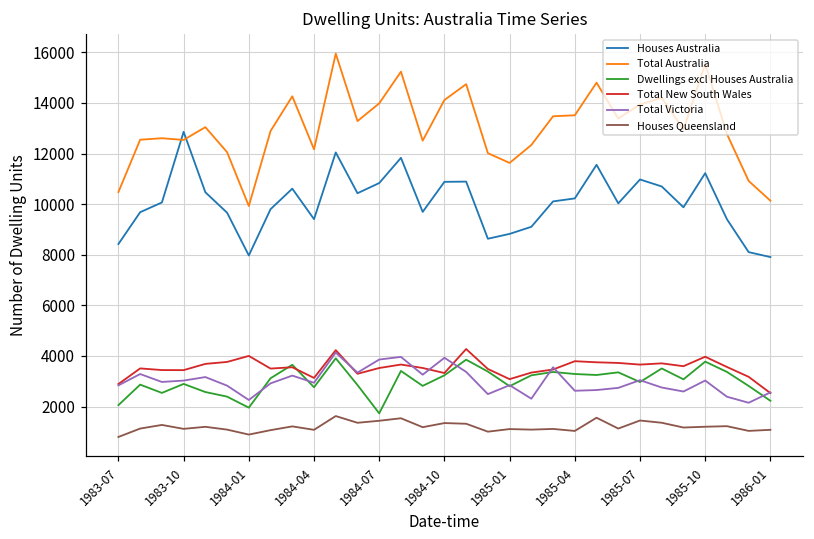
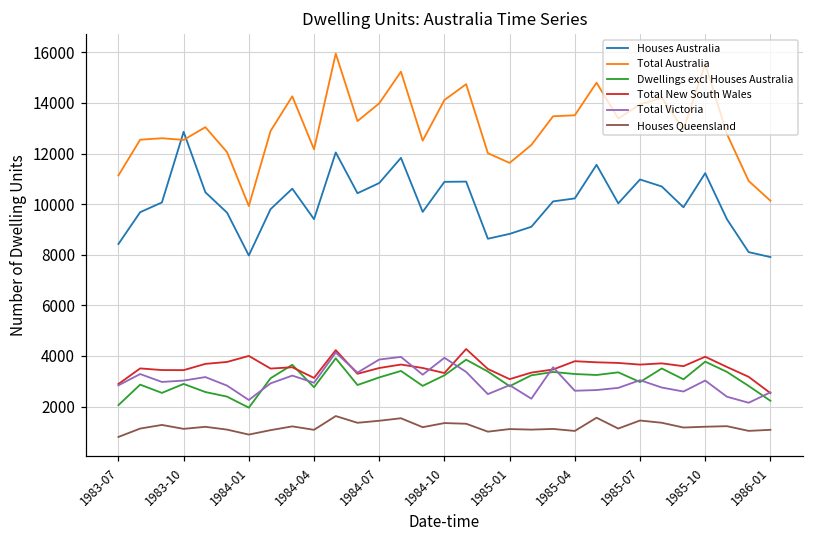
Total Australia, 1983-07: 10500 -> 11100
Dwellings excl Houses Australia, 1984-07: 1700 -> 3200
